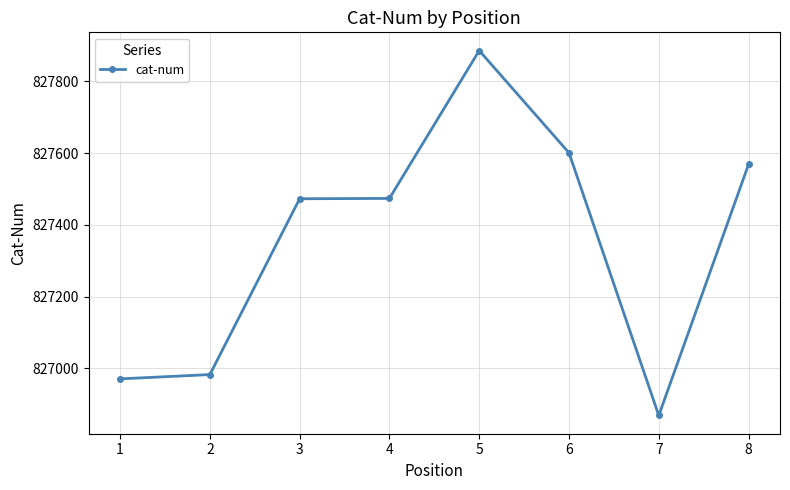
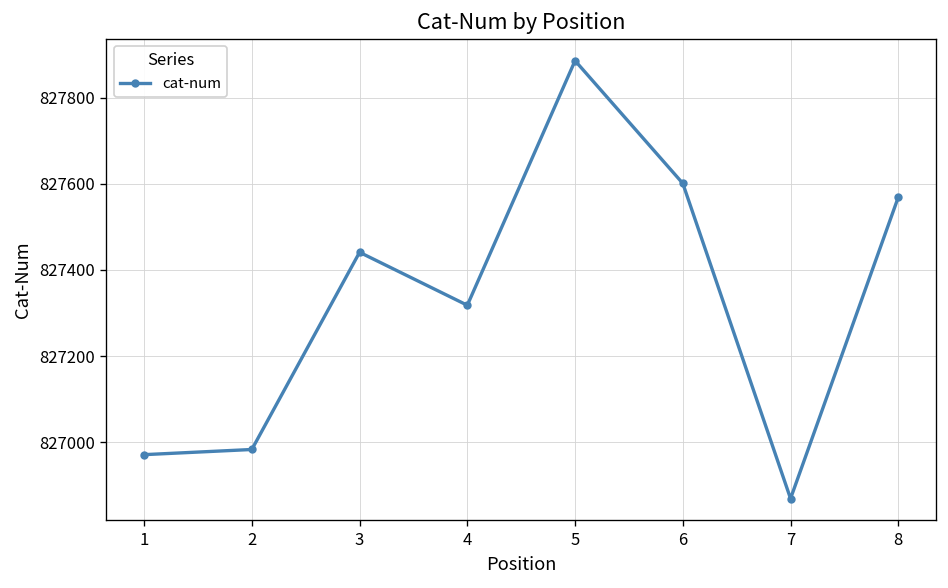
3: 827470 -> 827440
4: 827470 -> 827320
